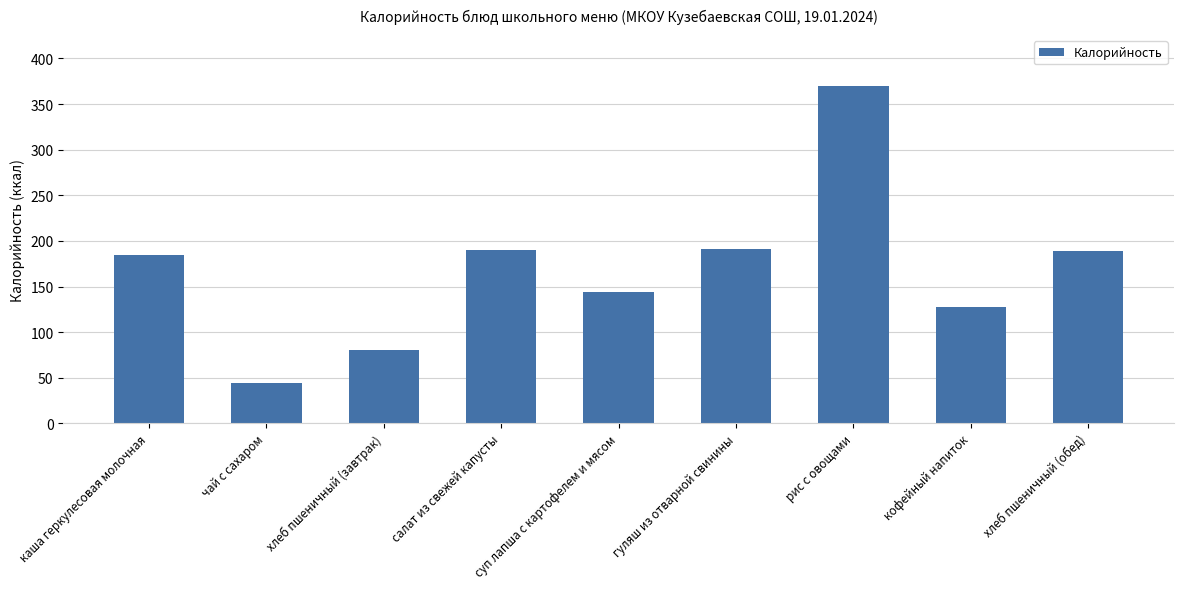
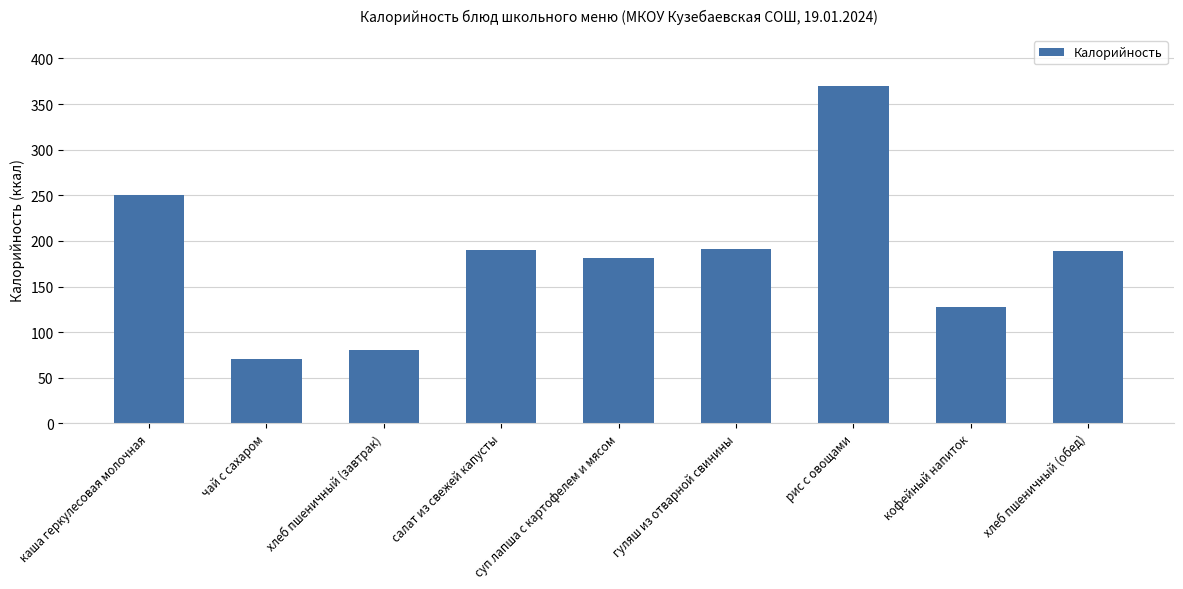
каша геркулесовая молочная: 180 -> 250
чай с сахаром: 40 -> 70
суп лапша с картофелем и мясом: 140 -> 180
